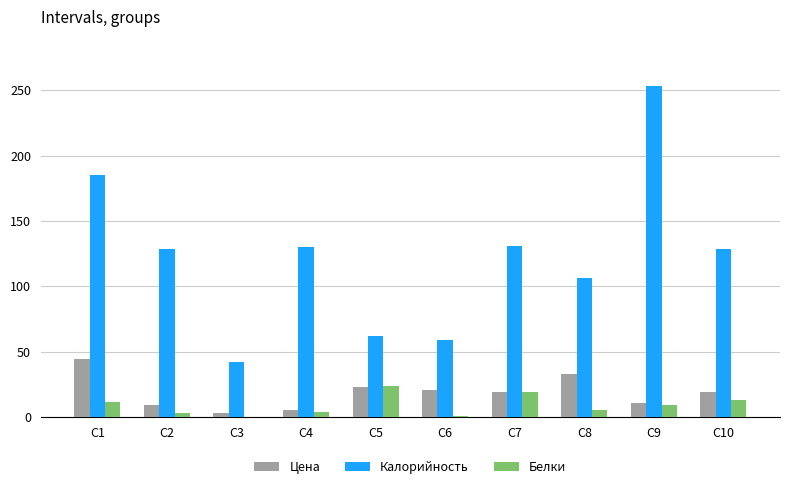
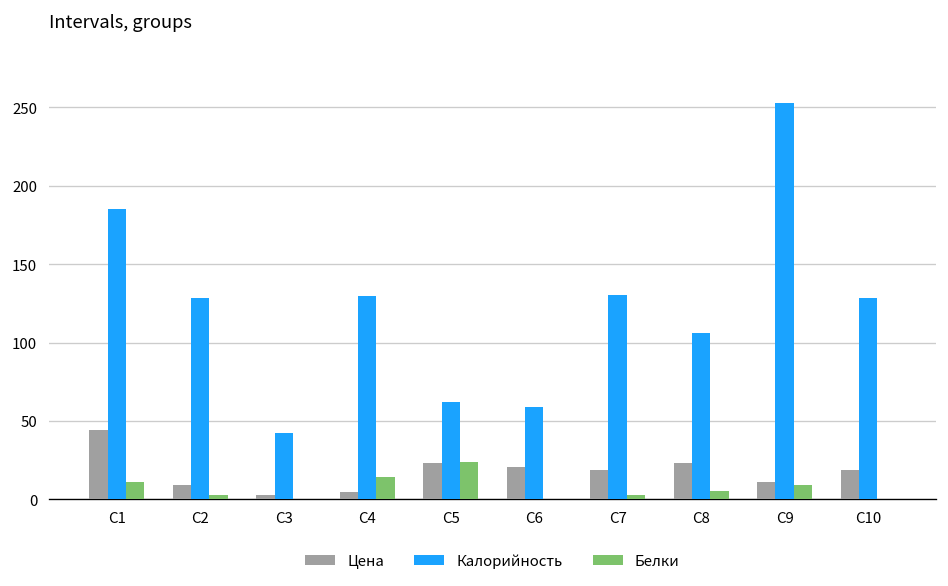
Белки, C4: 4 -> 14
Белки, C7: 19 -> 3
Цена, C8: 33 -> 23
Белки, C10: 13 -> 0
